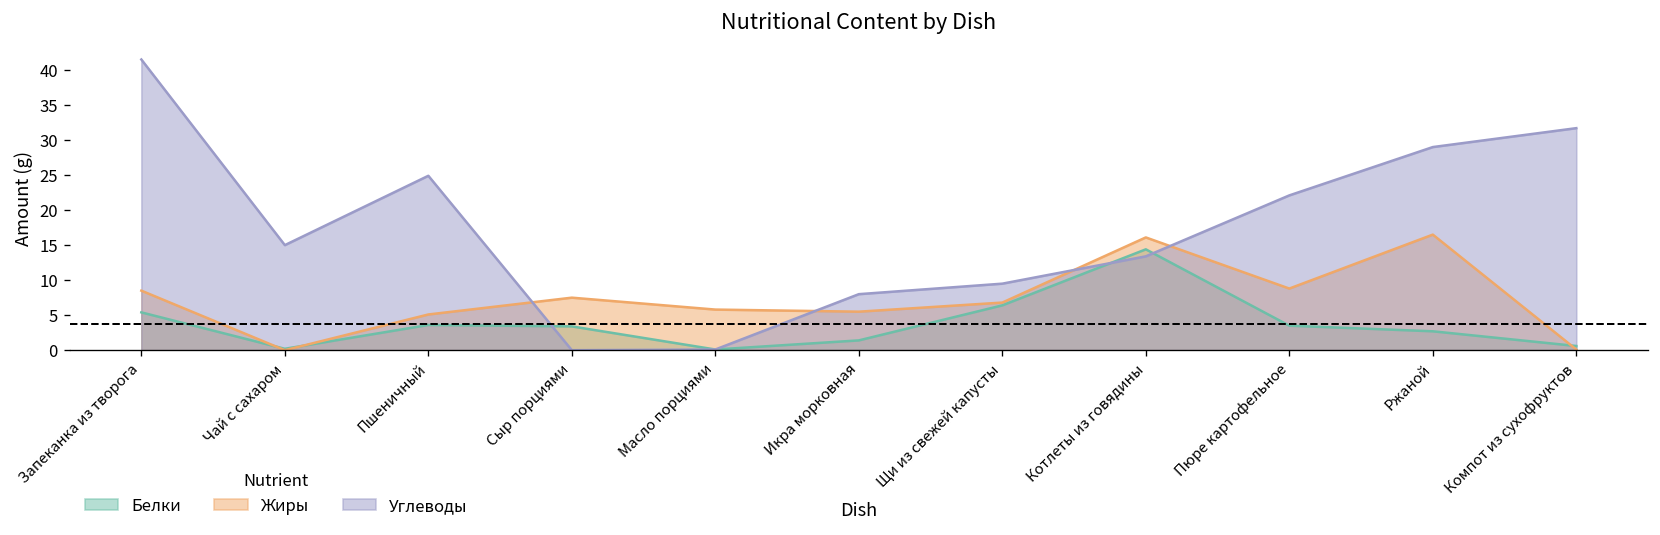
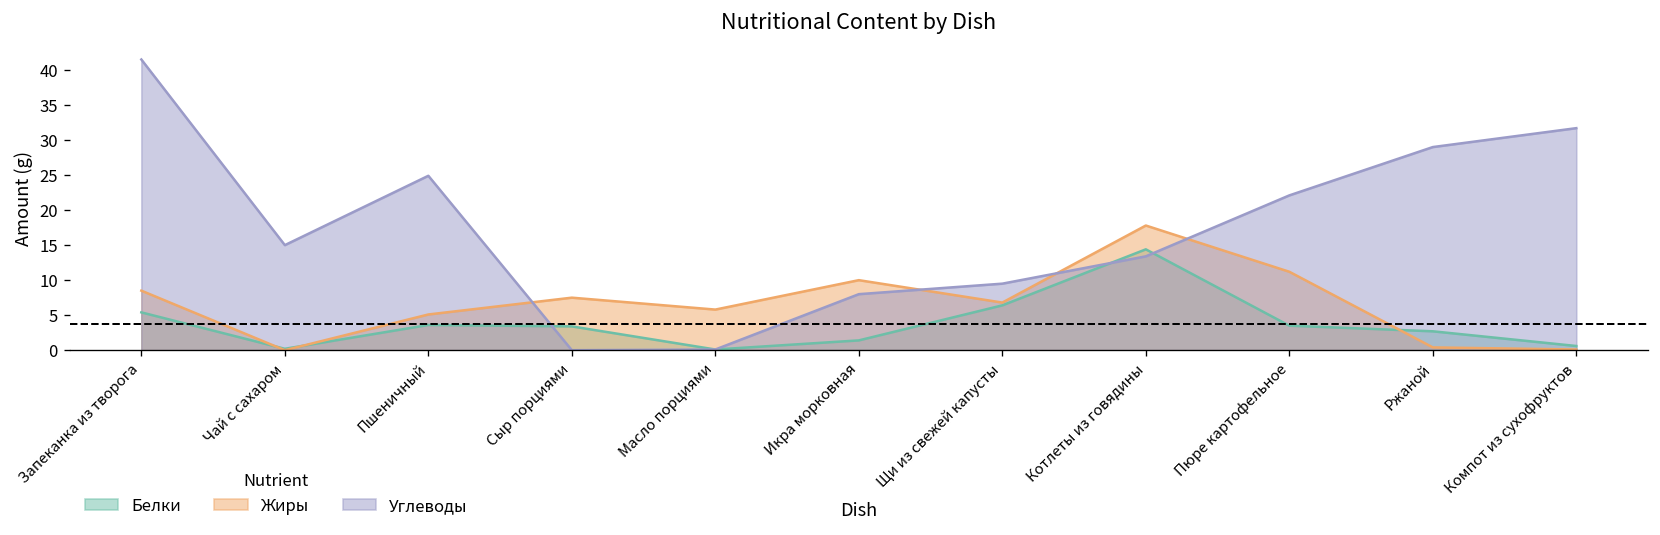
Жиры, Икра морковная: 6 -> 10
Жиры, Котлеты из говядины: 16 -> 18
Жиры, Пюре картофельное: 9 -> 11
Жиры, Ржаной: 17 -> 0
